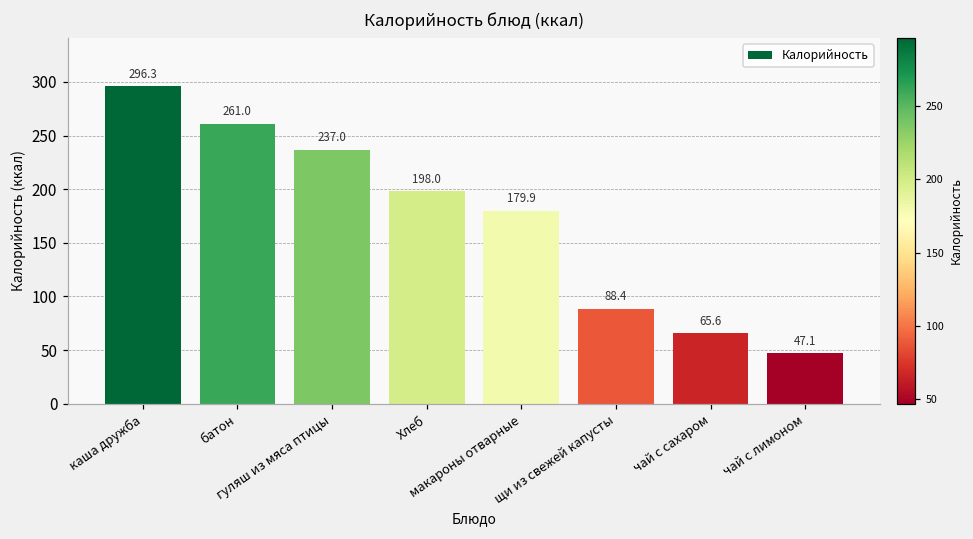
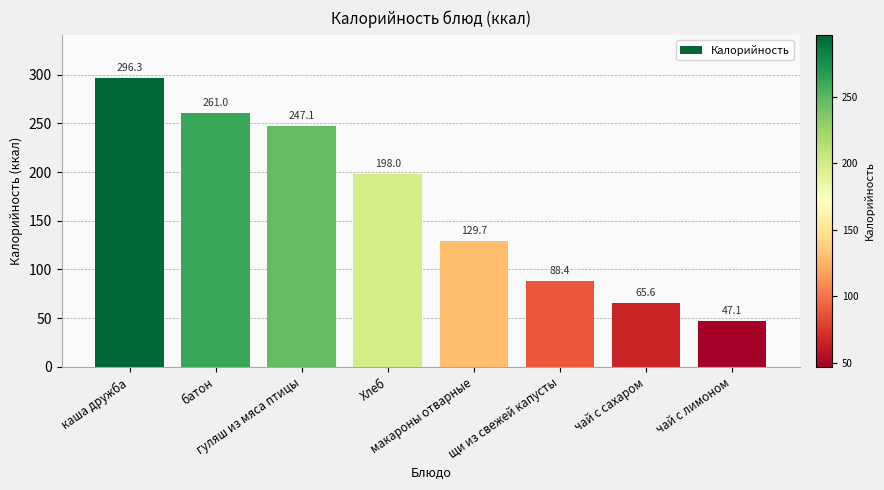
гуляш из мяса птицы: 237.0 -> 247.1
макароны отварные: 179.9 -> 129.7
